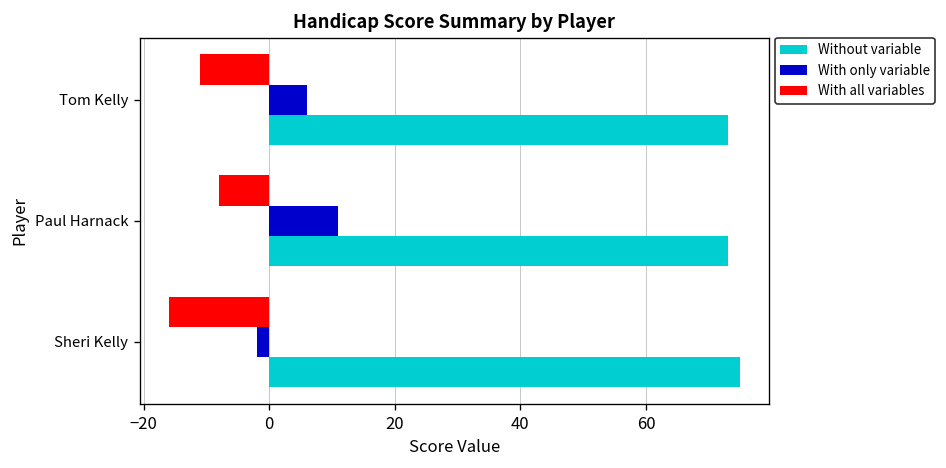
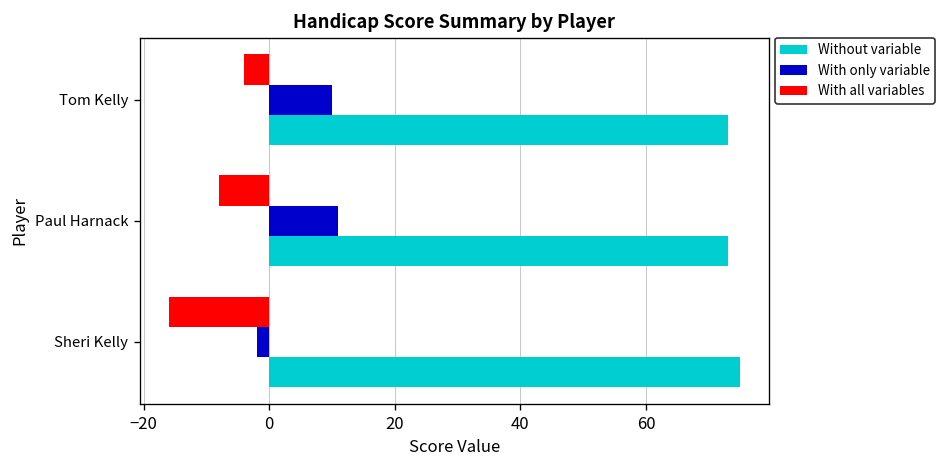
With all variables, Tom Kelly: -11 -> -4
With only variable, Tom Kelly: 6 -> 10
